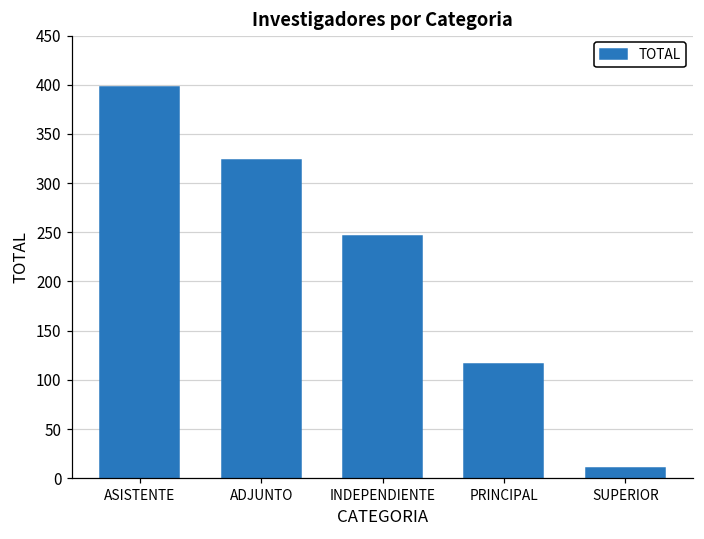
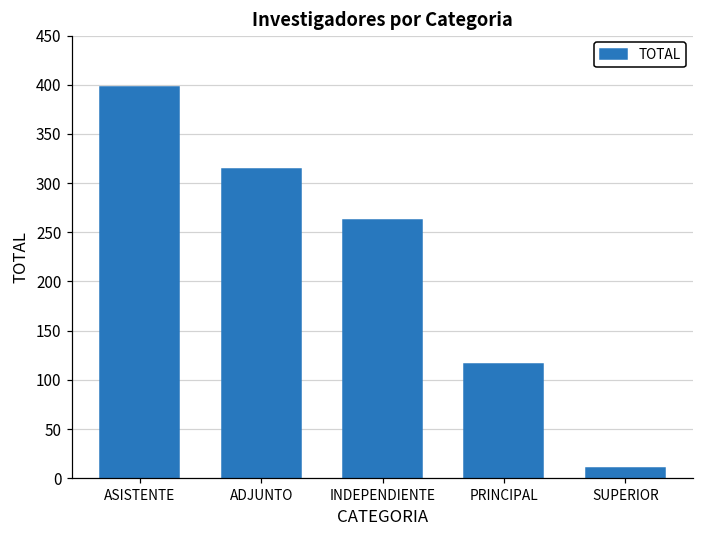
ADJUNTO: 320 -> 310
INDEPENDIENTE: 250 -> 260
